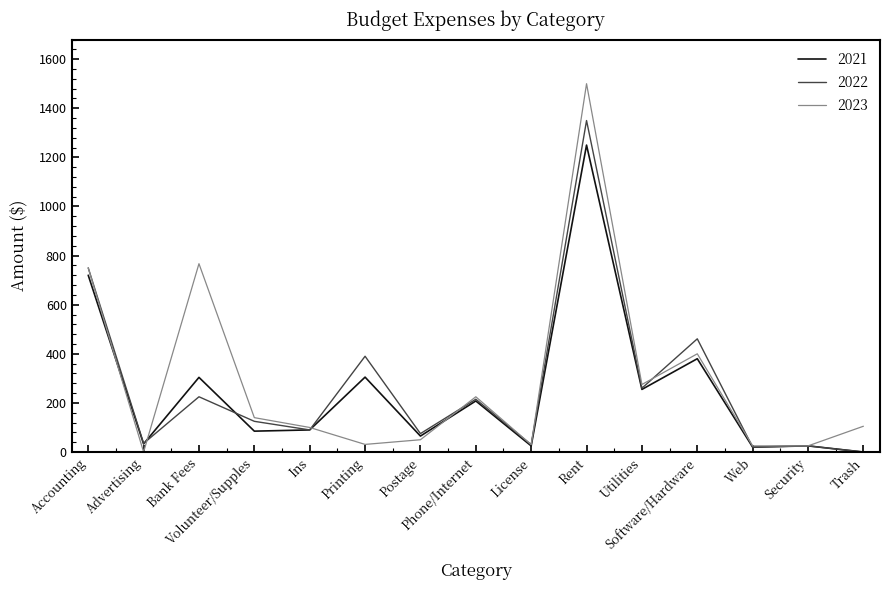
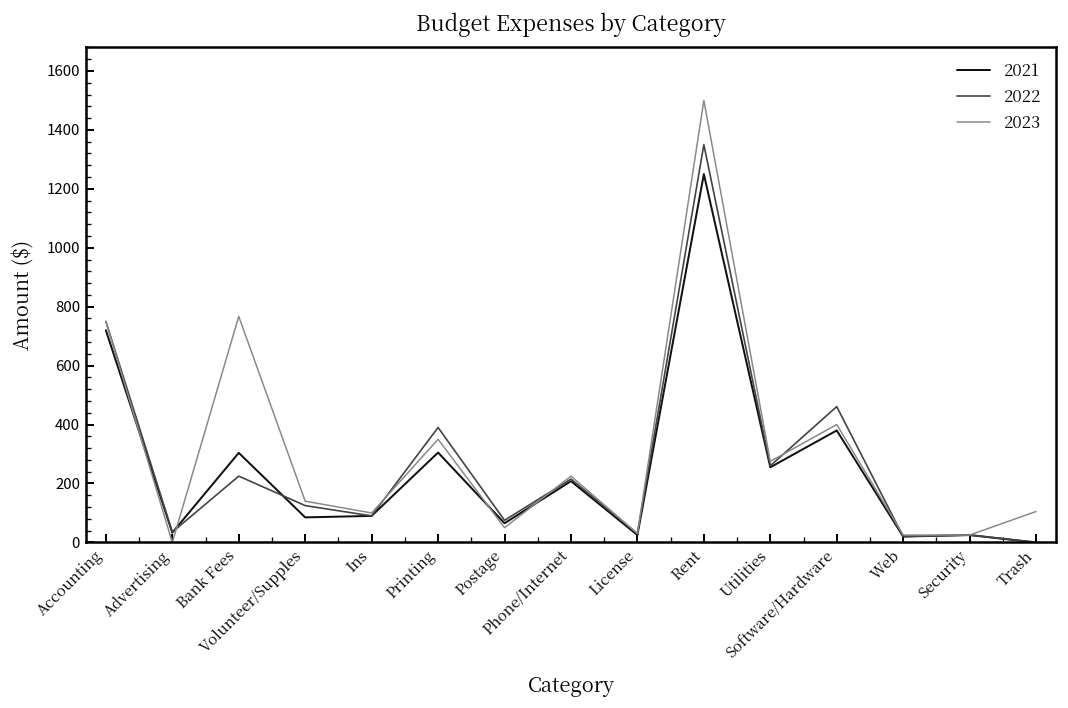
2023, Printing: 30 -> 350
